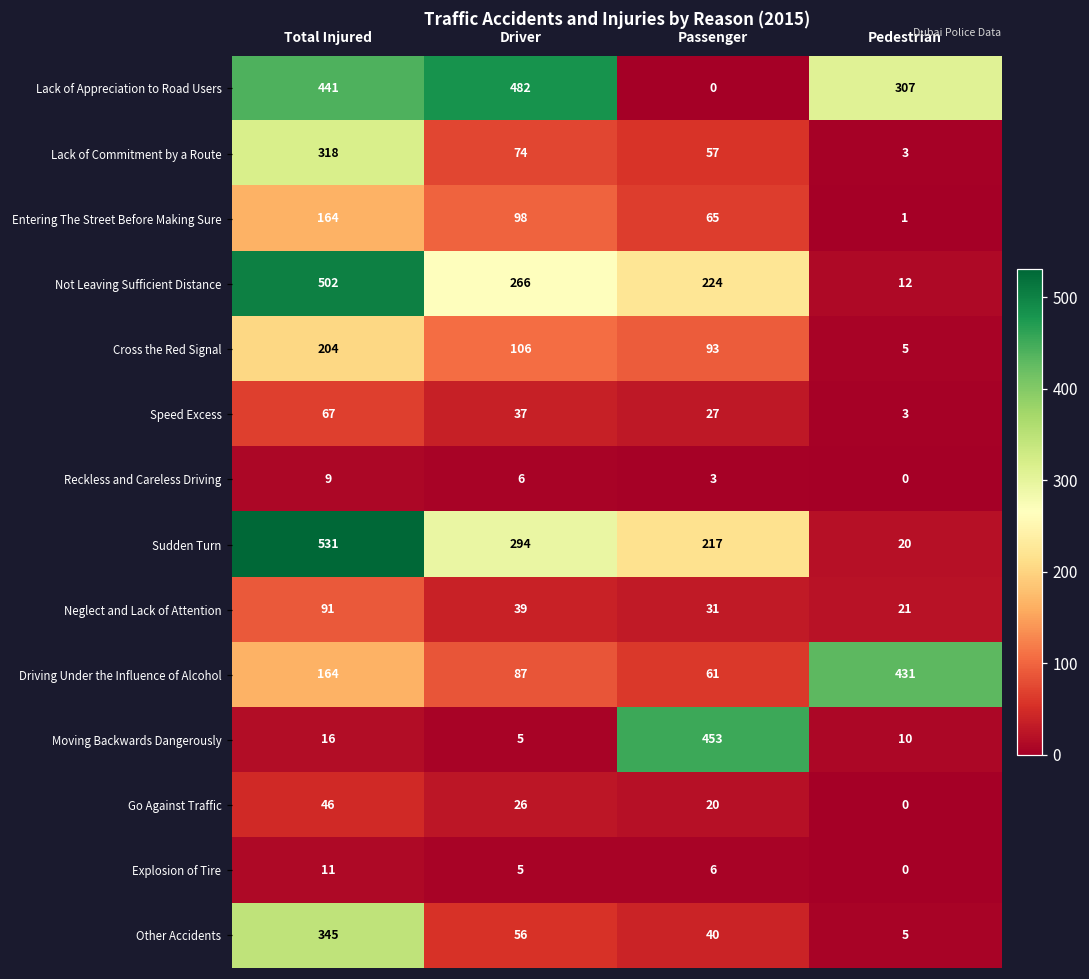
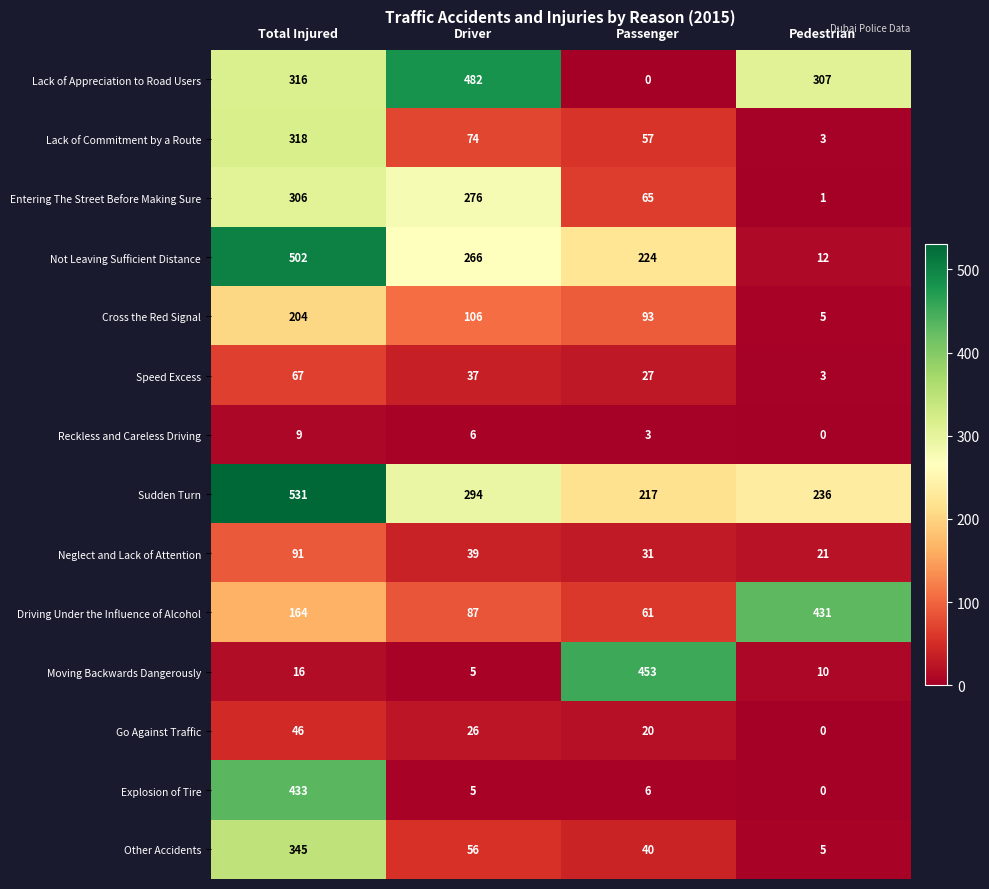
Lack of Appreciation to Road Users, Total Injured: 441 -> 316
Entering The Street Before Making Sure, Total Injured: 164 -> 306
Entering The Street Before Making Sure, Driver: 98 -> 276
Sudden Turn, Pedestrian: 20 -> 236
Explosion of Tire, Total Injured: 11 -> 433
